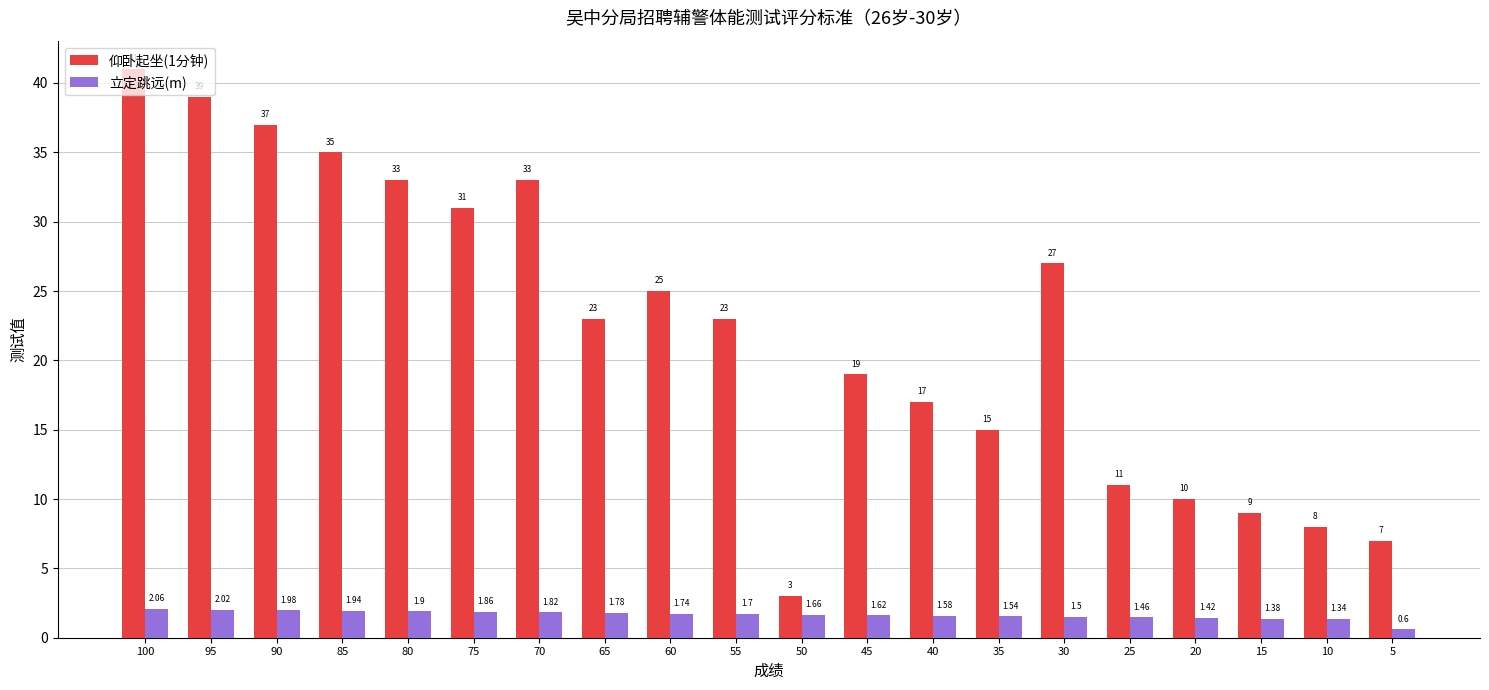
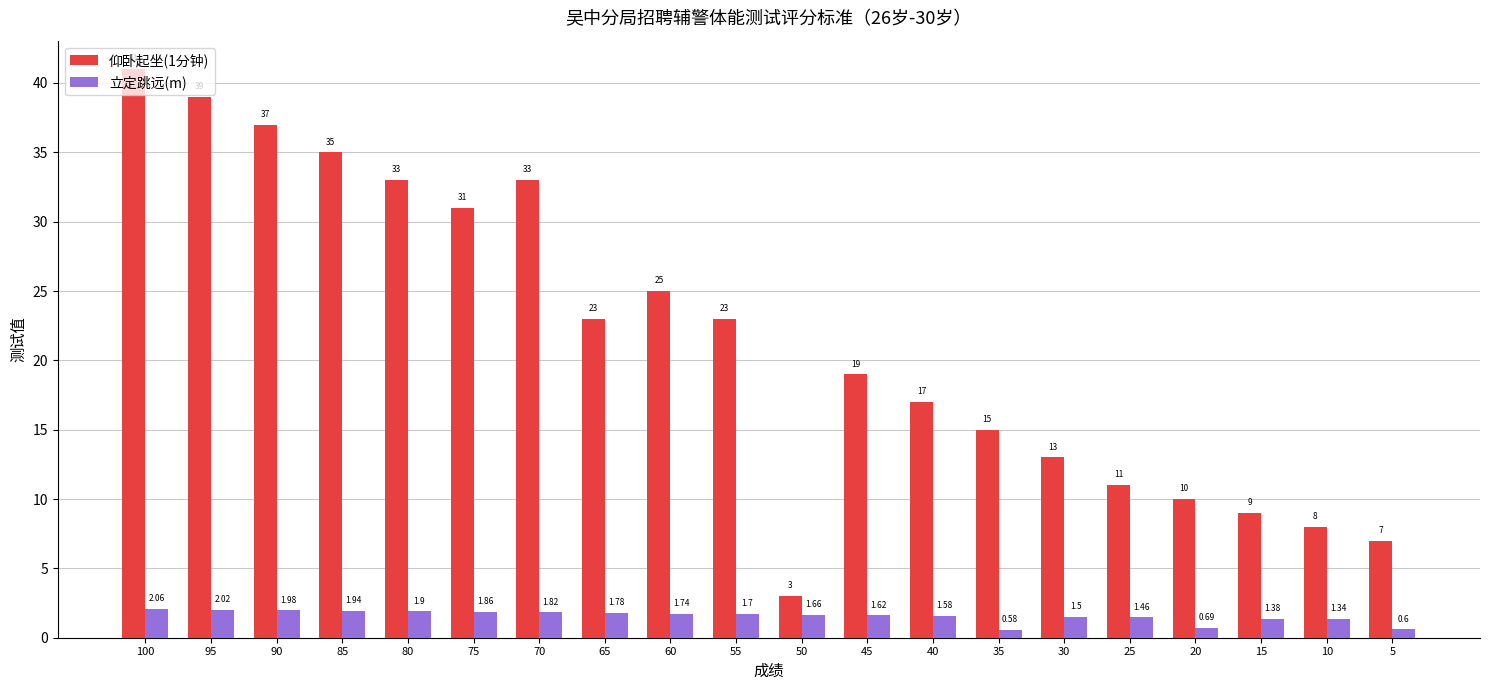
立定跳远(m), 35: 1.54 -> 0.58
仰卧起坐(1分钟), 30: 27 -> 13
立定跳远(m), 20: 1.42 -> 0.69
